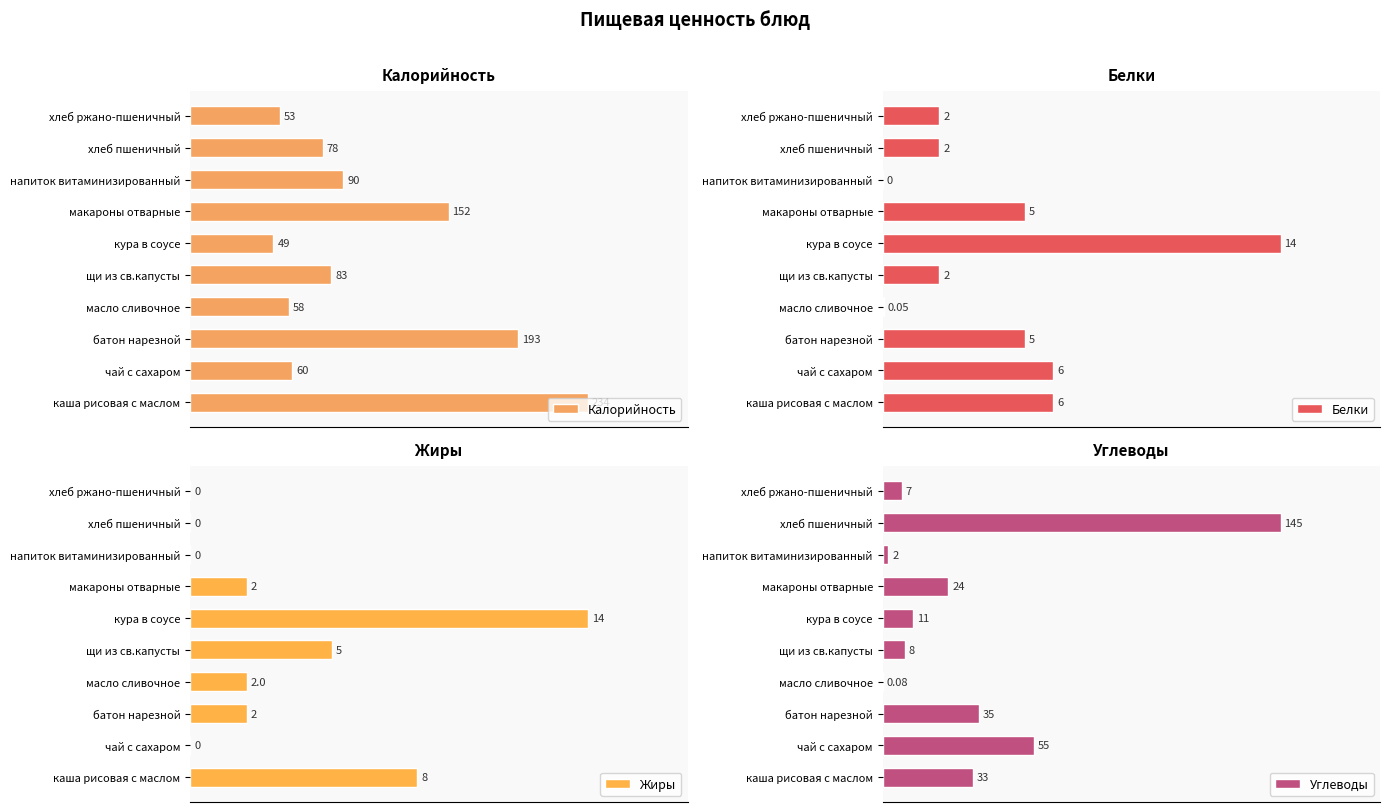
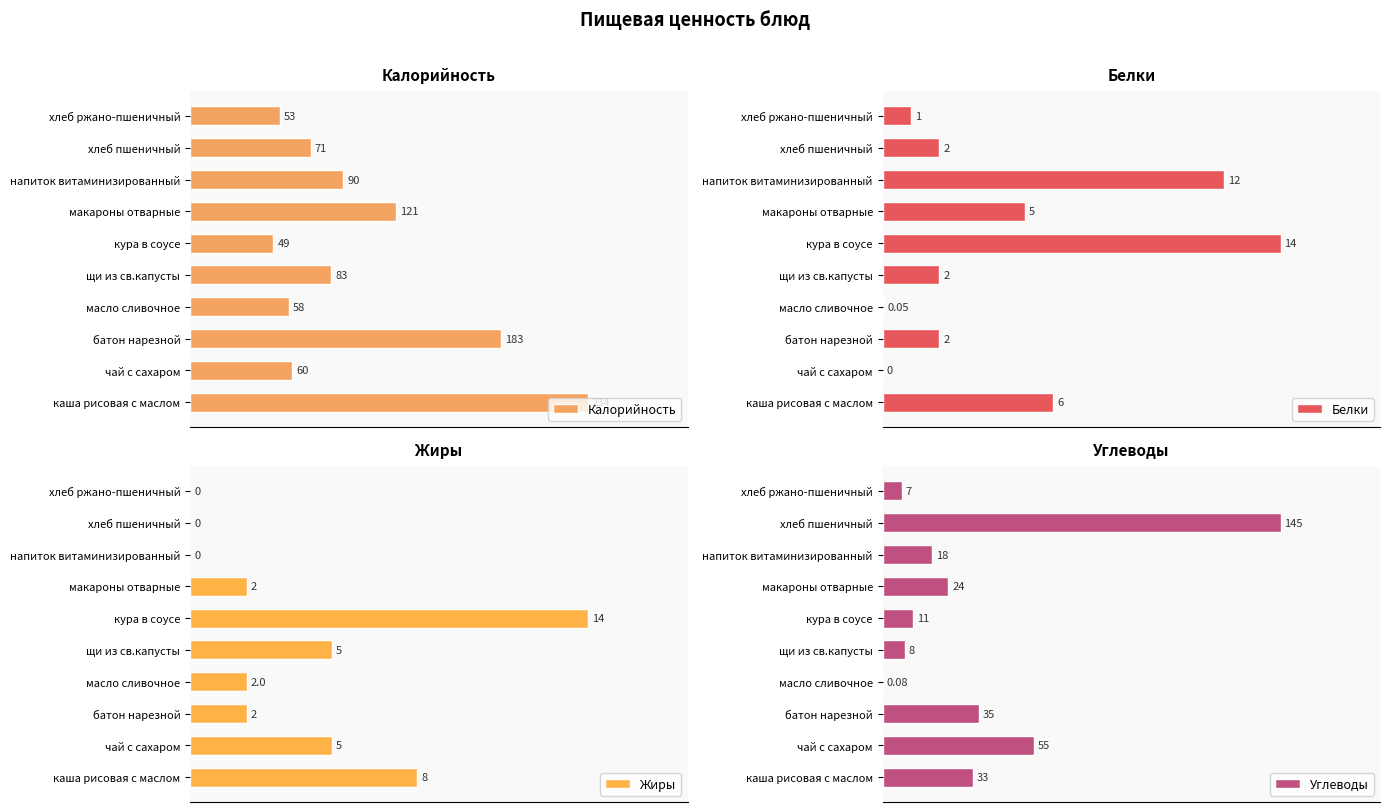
Калорийность, хлеб пшеничный: 78 -> 71
Калорийность, макароны отварные: 152 -> 121
Калорийность, батон нарезной: 193 -> 183
Белки, хлеб ржано-пшеничный: 2 -> 1
Белки, напиток витаминизированный: 0 -> 12
Белки, батон нарезной: 5 -> 2
Белки, чай с сахаром: 6 -> 0
Жиры, чай с сахаром: 0 -> 5
Углеводы, напиток витаминизированный: 2 -> 18
